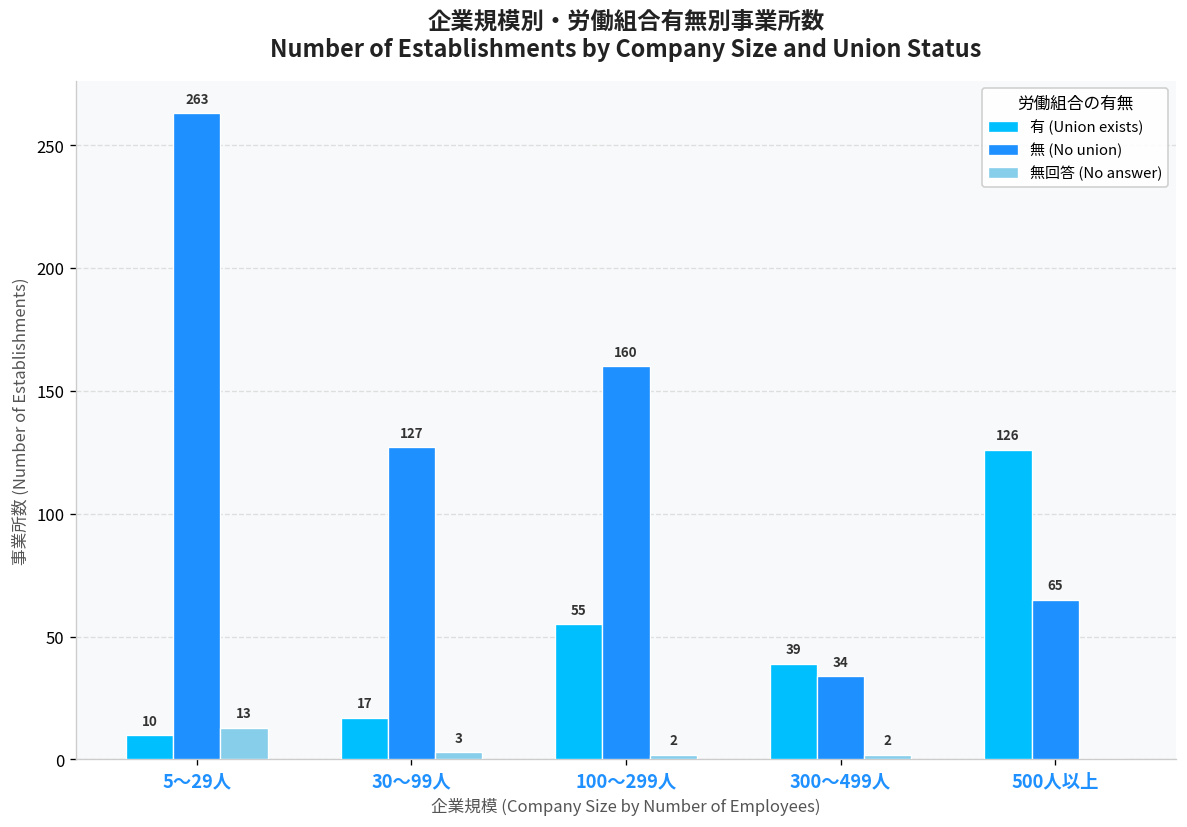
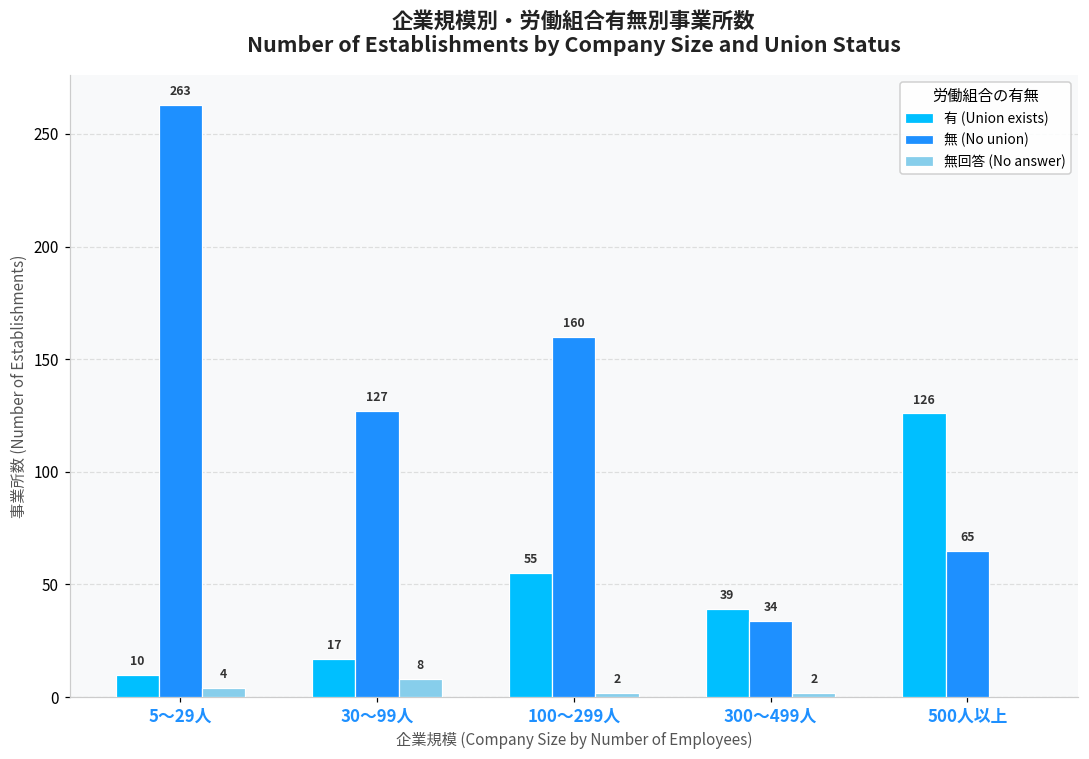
無回答 (No answer), 5～29人: 13 -> 4
無回答 (No answer), 30～99人: 3 -> 8
